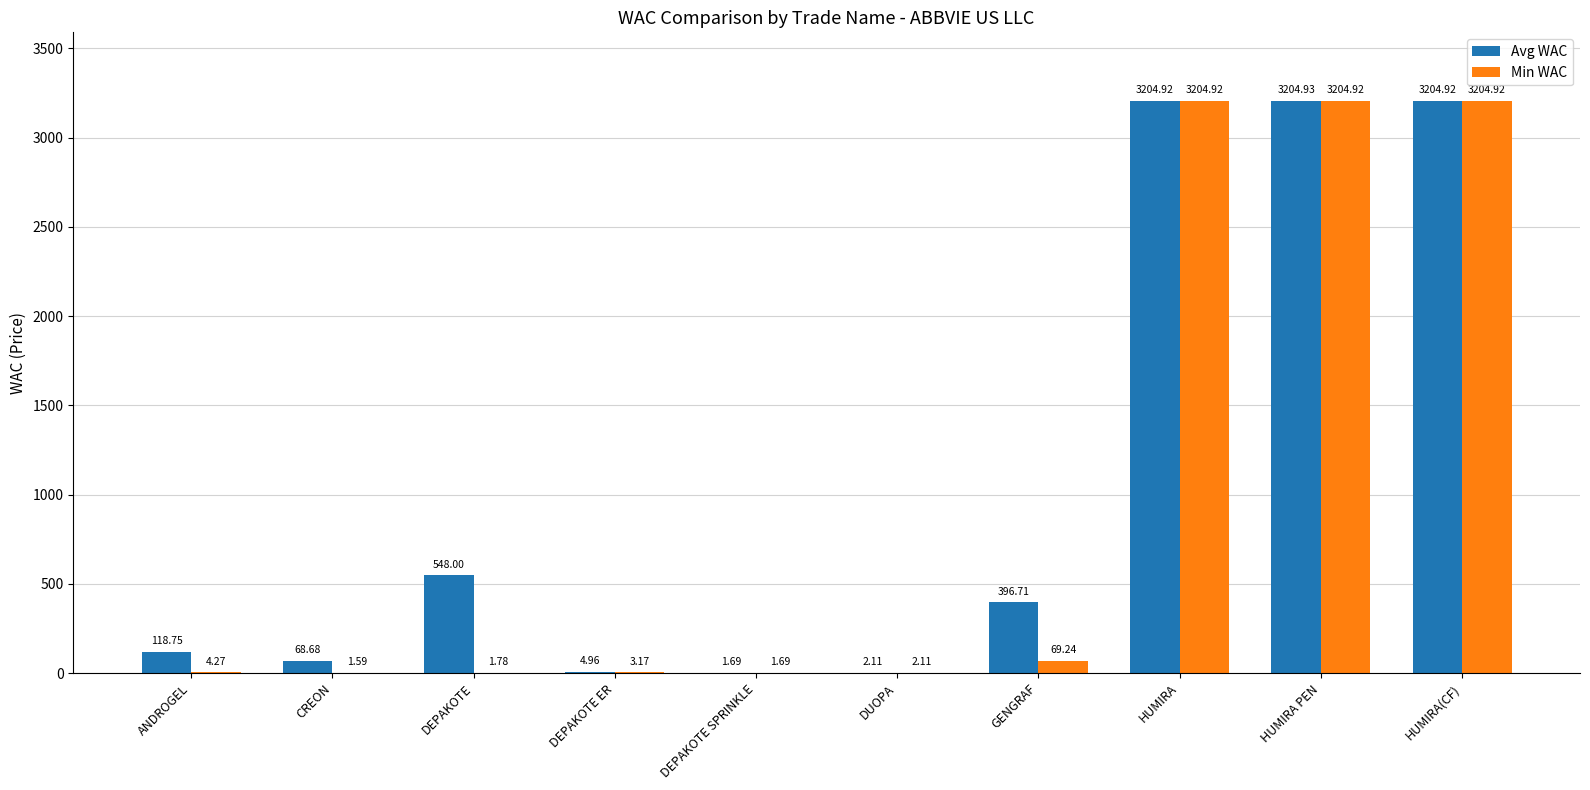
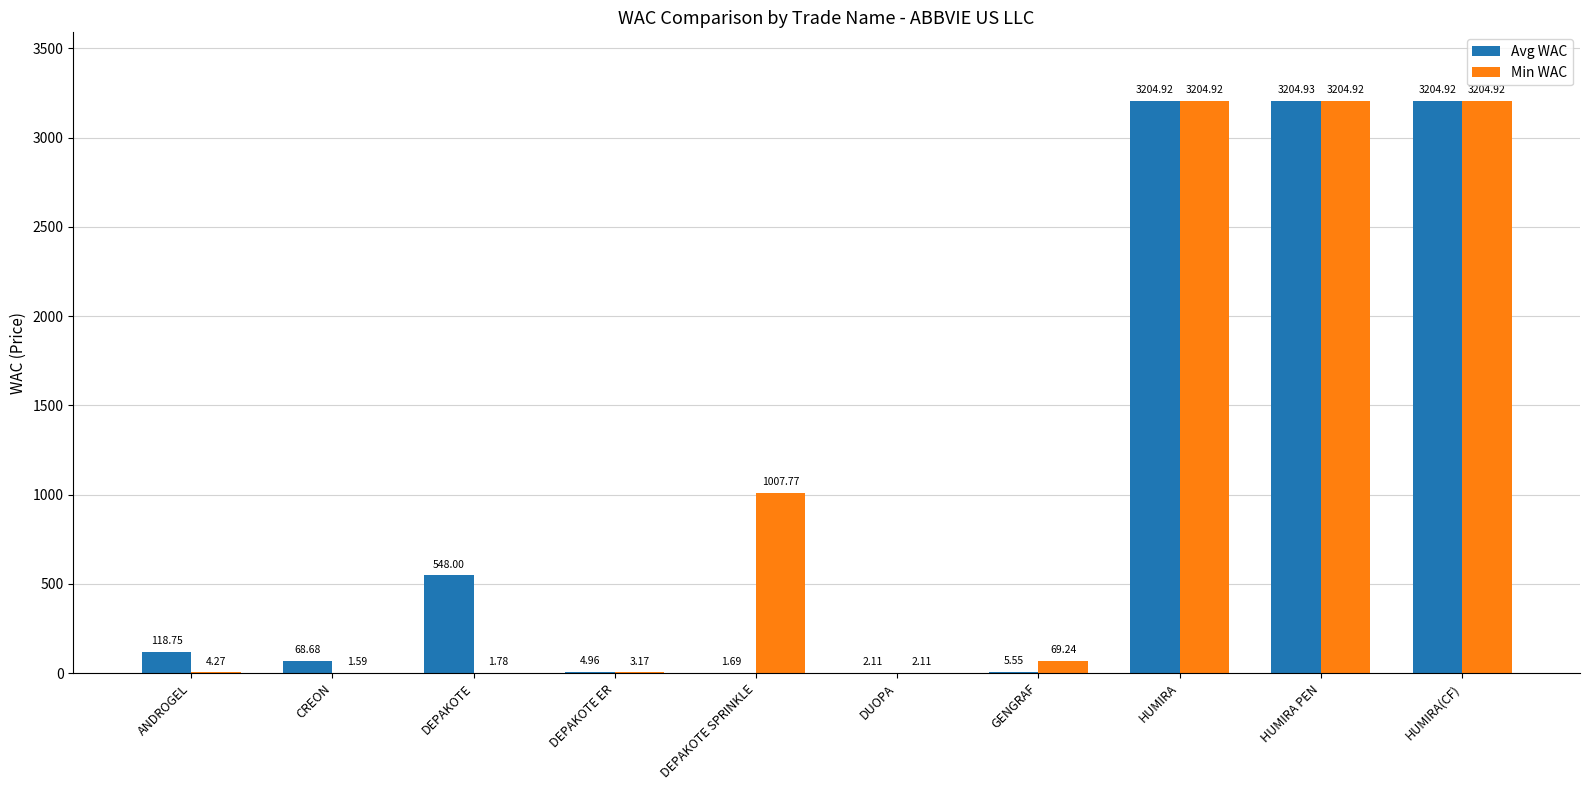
Min WAC, DEPAKOTE SPRINKLE: 1.69 -> 1007.77
Avg WAC, GENGRAF: 396.71 -> 5.55
